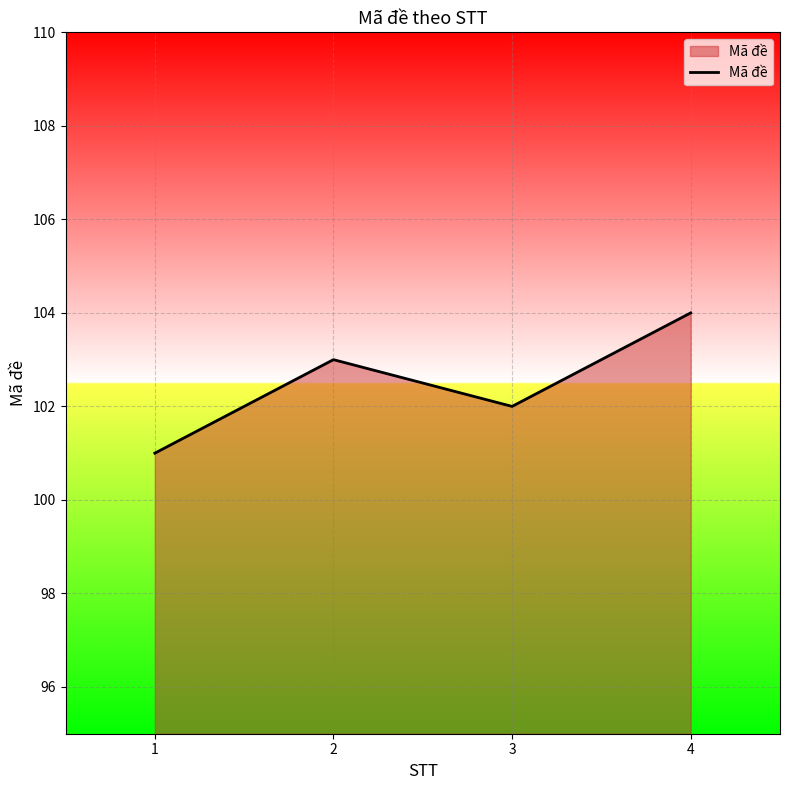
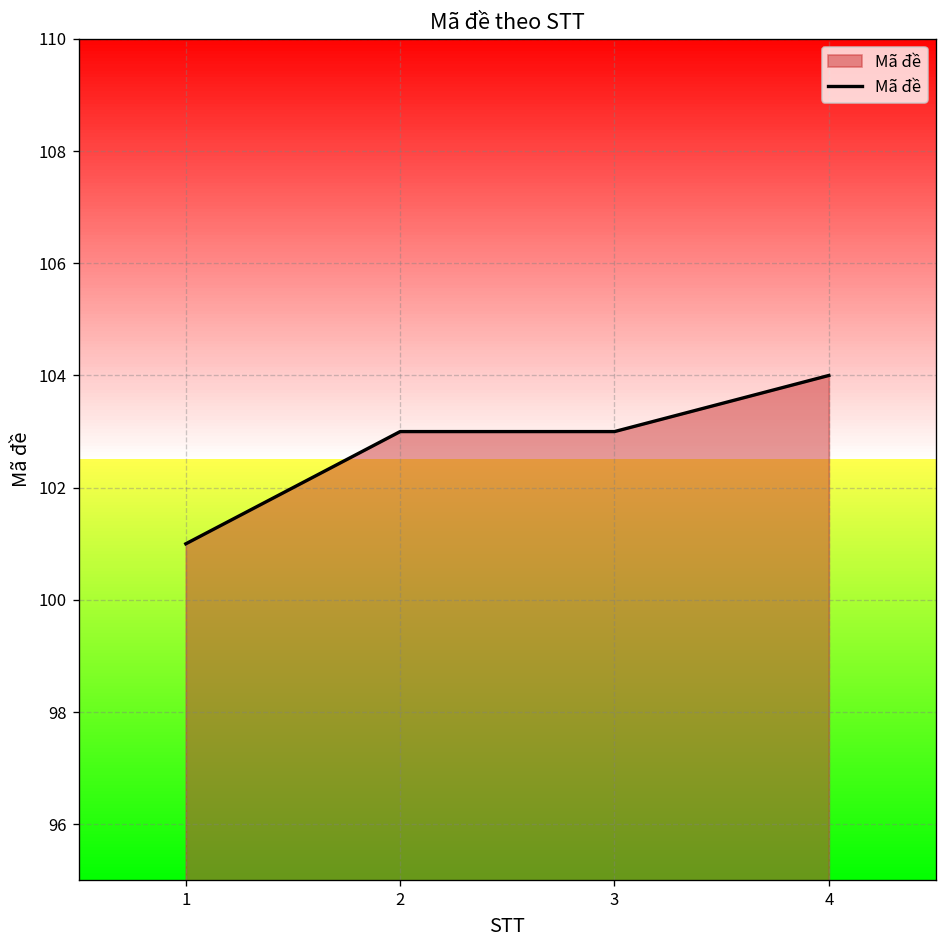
3: 102 -> 103
